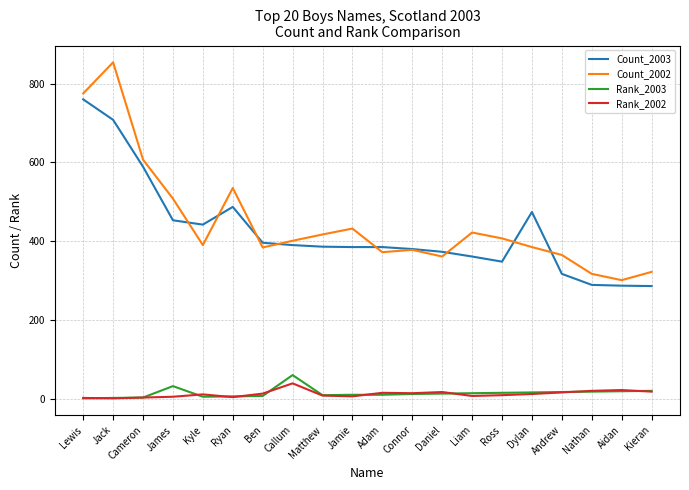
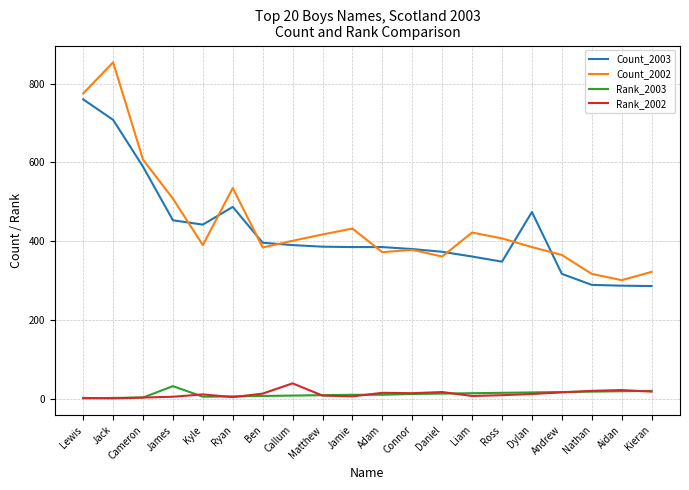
Rank_2003, Callum: 60 -> 10
